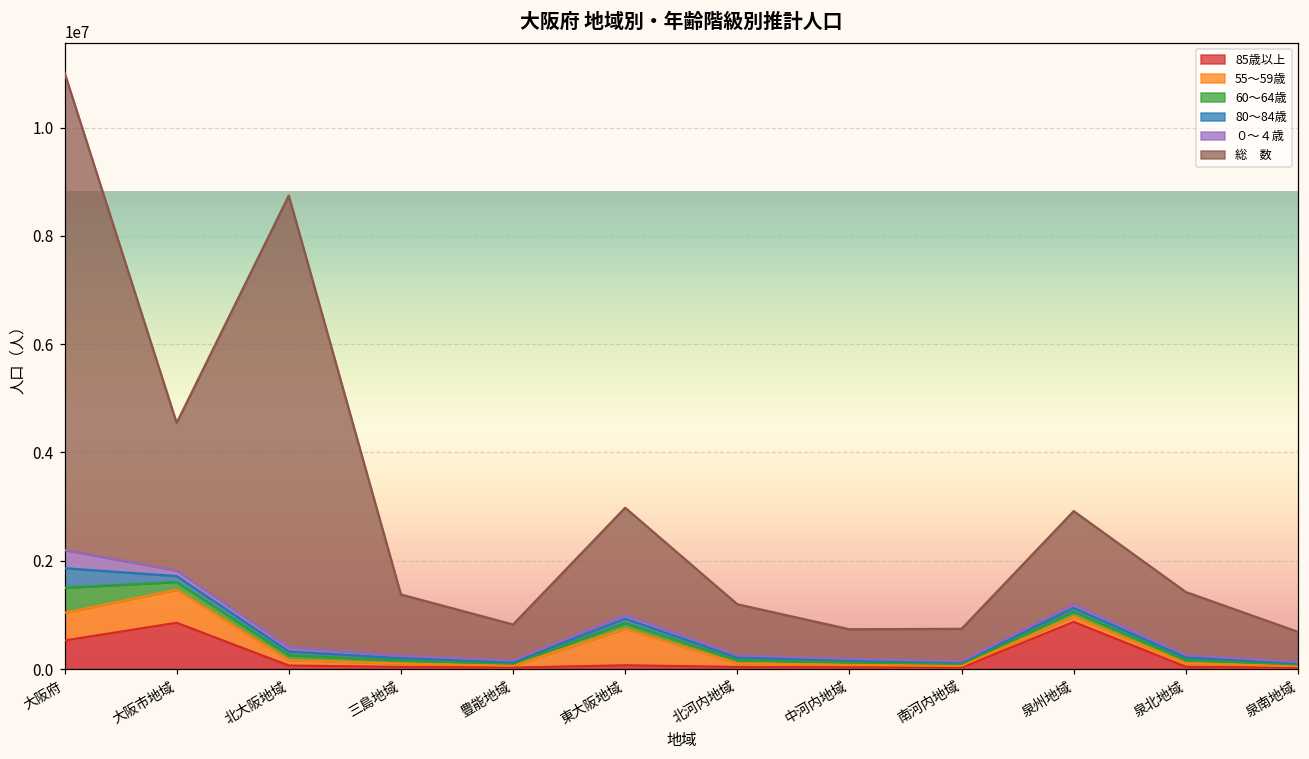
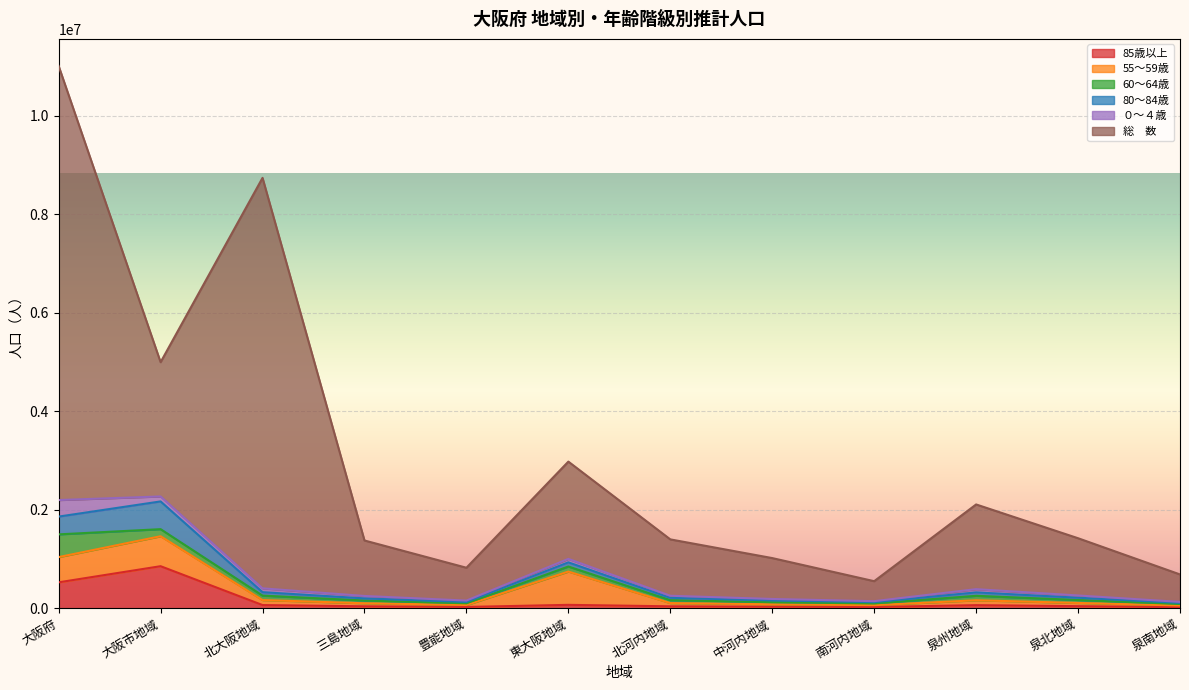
80～84歳, 大阪市地域: 100000 -> 600000
総 数, 北河内地域: 900000 -> 1100000
総 数, 中河内地域: 500000 -> 800000
総 数, 南河内地域: 600000 -> 400000
85歳以上, 泉州地域: 900000 -> 100000
